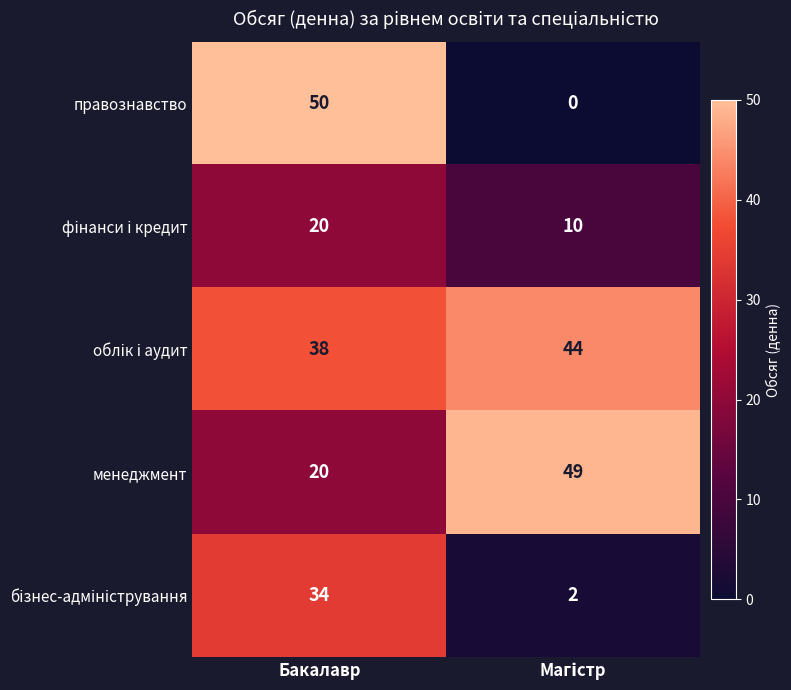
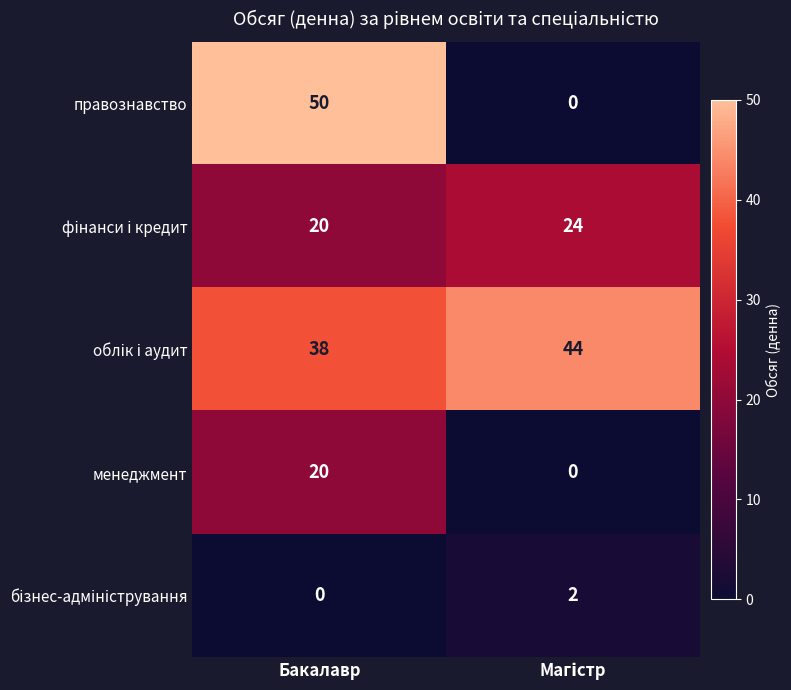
фінанси і кредит, Магістр: 10 -> 24
менеджмент, Магістр: 49 -> 0
бізнес-адміністрування, Бакалавр: 34 -> 0
